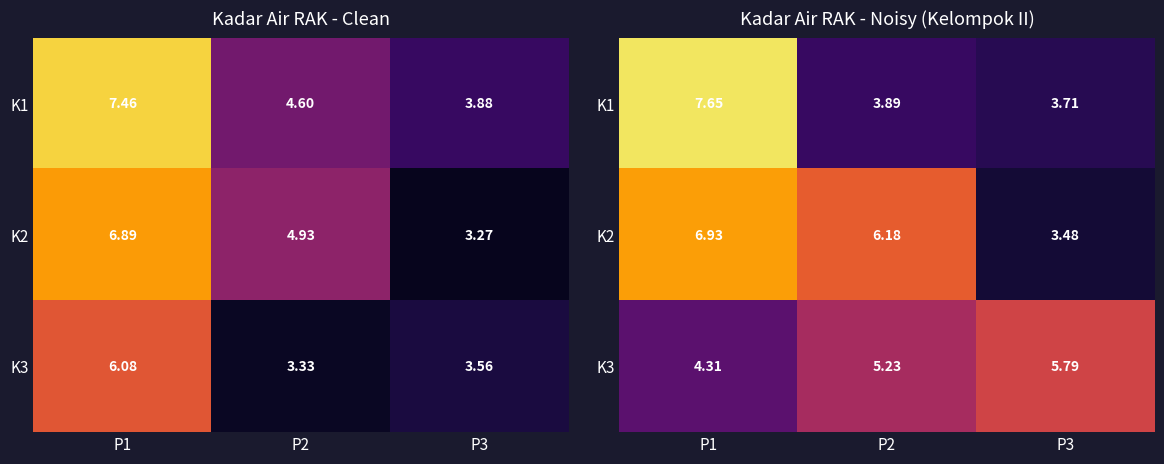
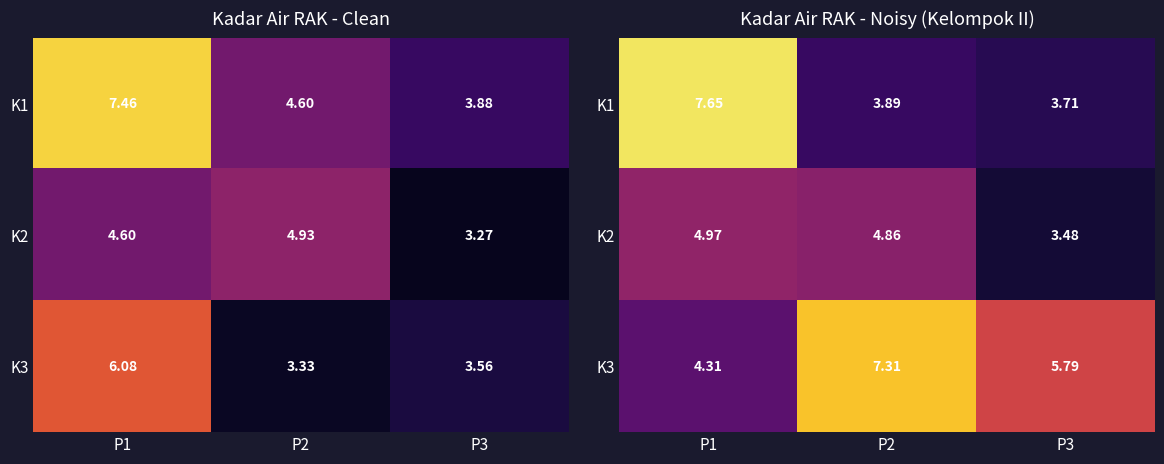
Kadar Air RAK - Clean, K2, P1: 6.89 -> 4.60
Kadar Air RAK - Noisy (Kelompok II), K2, P1: 6.93 -> 4.97
Kadar Air RAK - Noisy (Kelompok II), K2, P2: 6.18 -> 4.86
Kadar Air RAK - Noisy (Kelompok II), K3, P2: 5.23 -> 7.31
